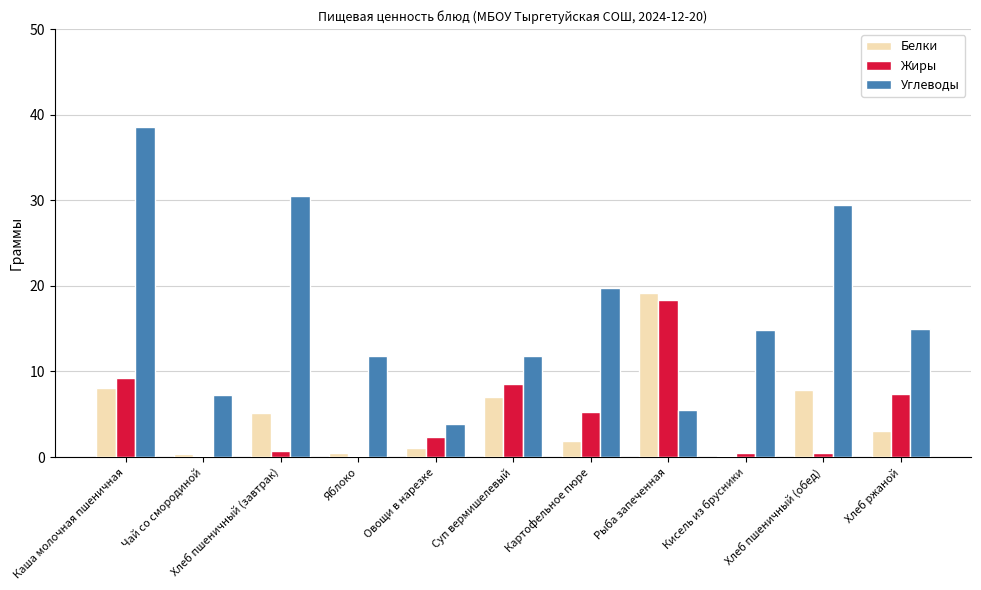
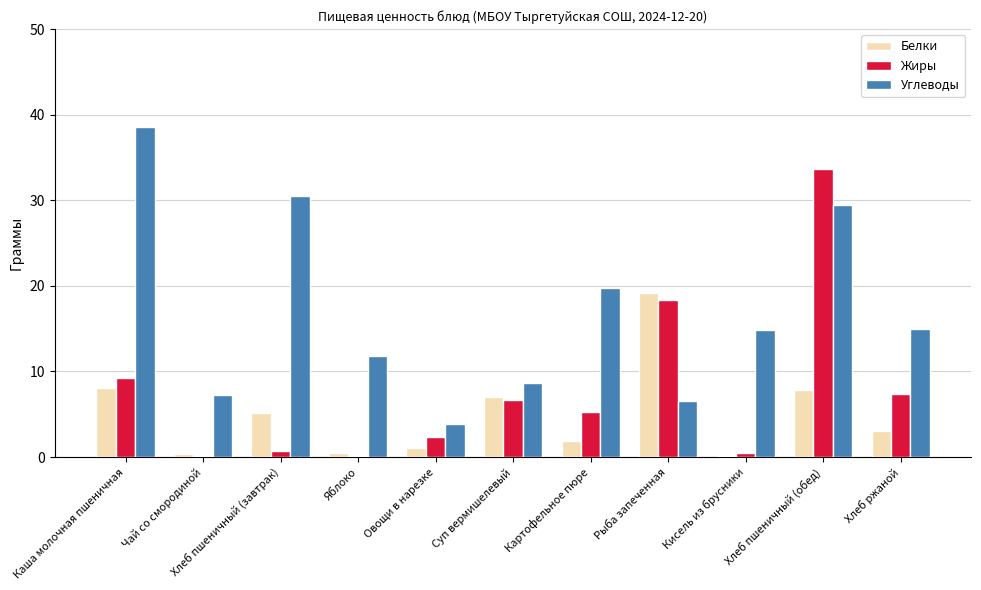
Жиры, Суп вермишелевый: 9 -> 7
Углеводы, Суп вермишелевый: 12 -> 9
Углеводы, Рыба запеченная: 6 -> 7
Жиры, Хлеб пшеничный (обед): 1 -> 34
